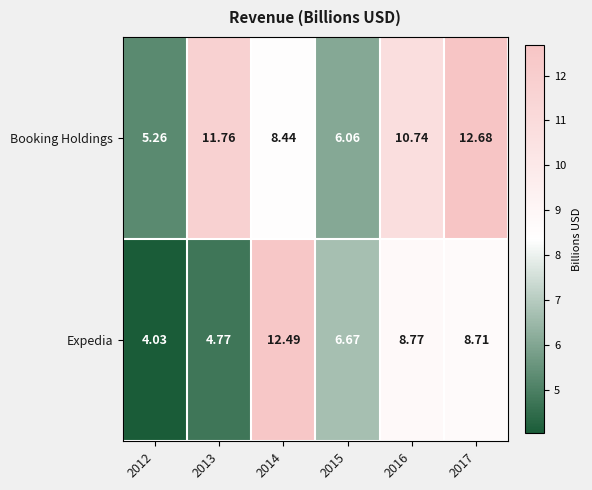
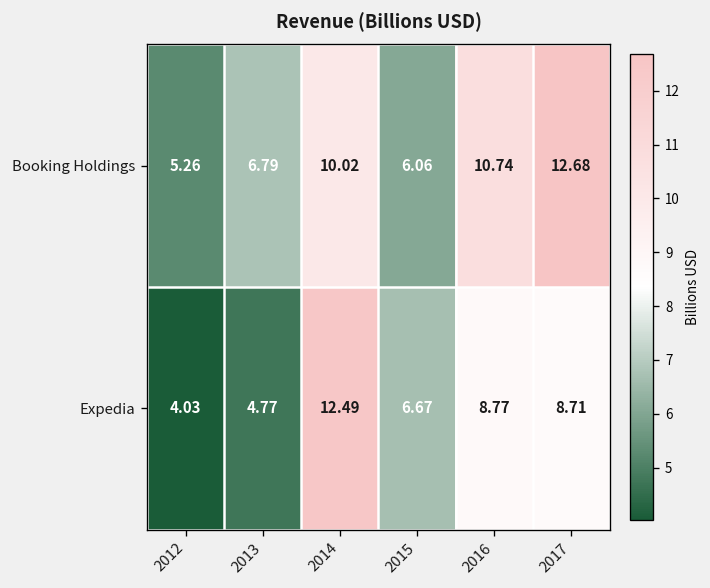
Booking Holdings, 2013: 11.76 -> 6.79
Booking Holdings, 2014: 8.44 -> 10.02
